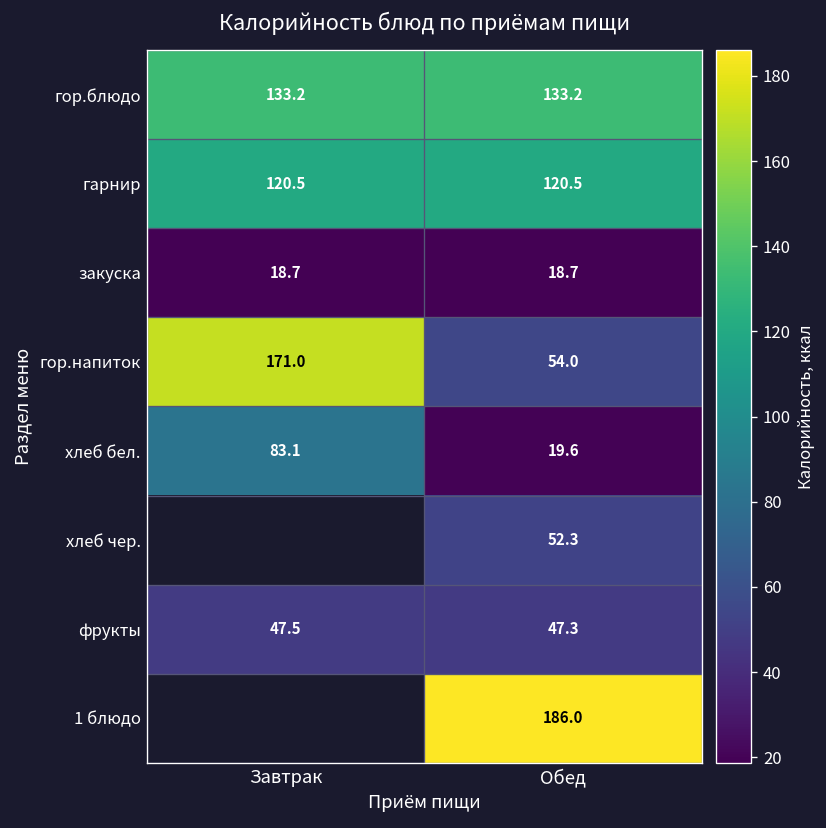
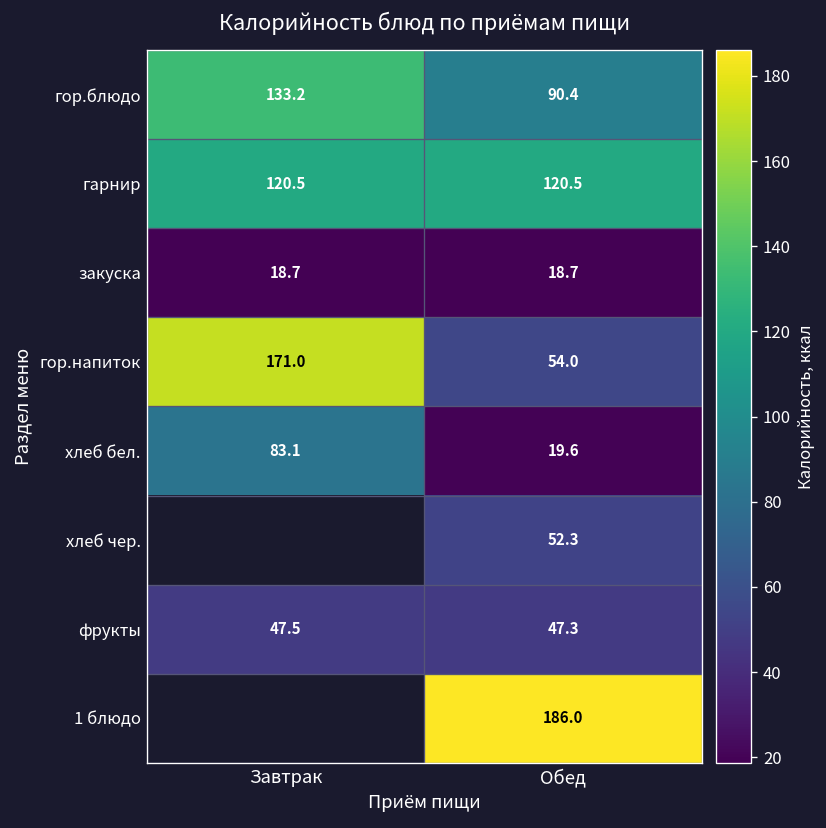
гор.блюдо, Обед: 133.2 -> 90.4
